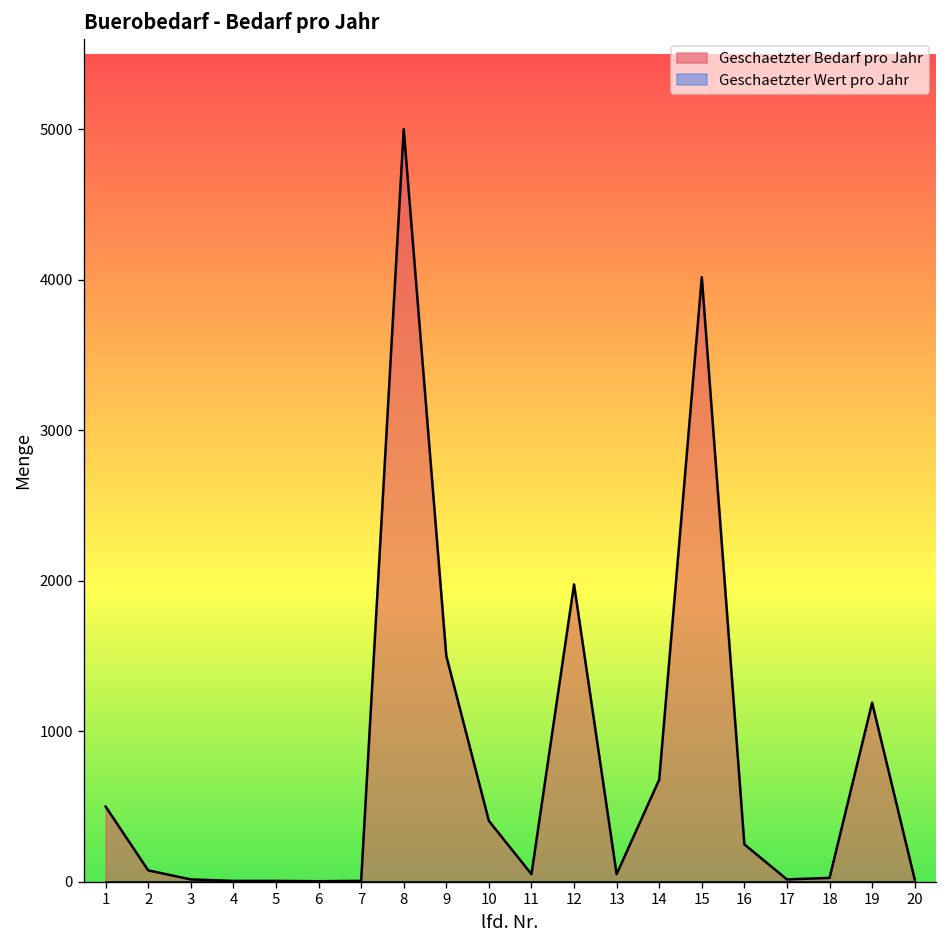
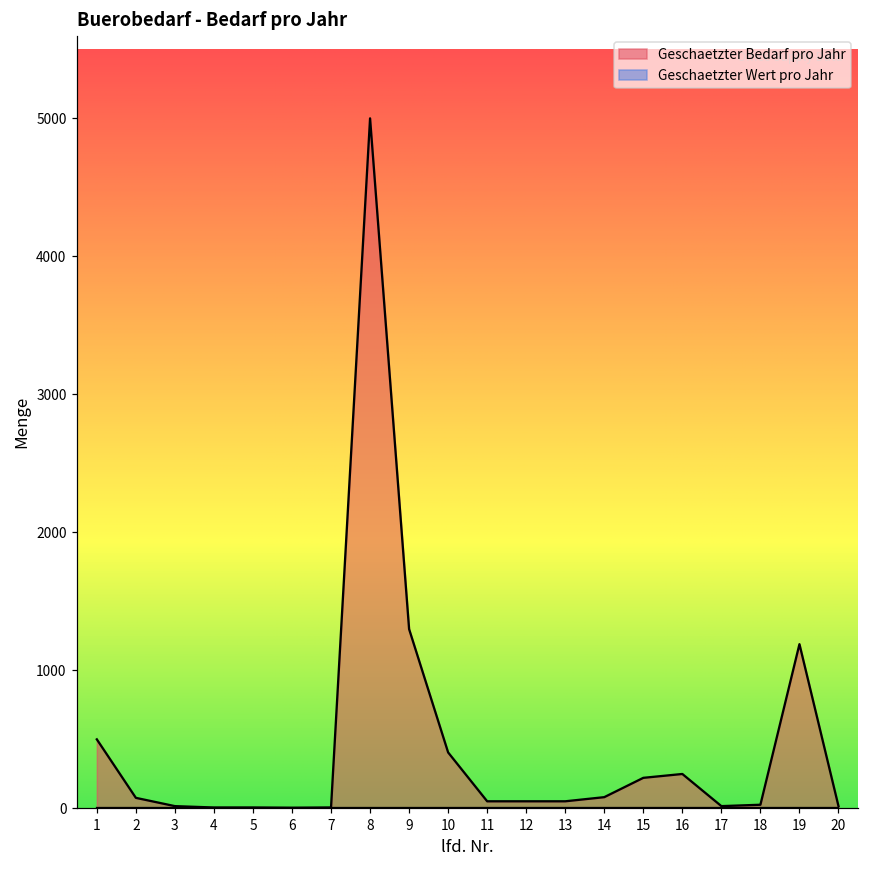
Geschaetzter Bedarf pro Jahr, 9: 1500 -> 1300
Geschaetzter Bedarf pro Jahr, 12: 1980 -> 50
Geschaetzter Bedarf pro Jahr, 14: 680 -> 80
Geschaetzter Bedarf pro Jahr, 15: 4020 -> 220
